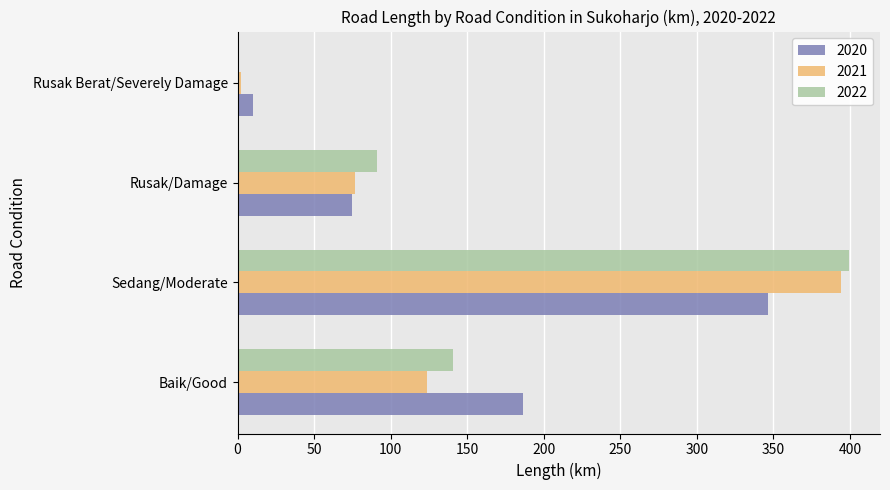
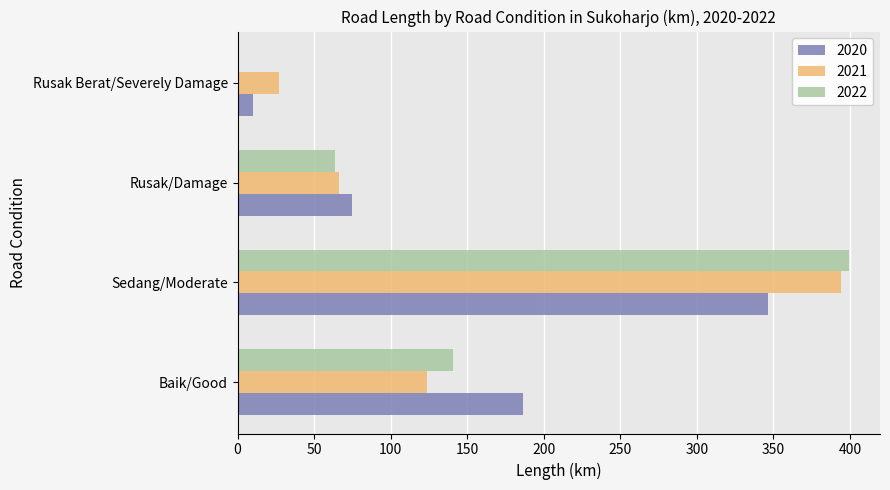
2021, Rusak Berat/Severely Damage: 2 -> 27
2022, Rusak/Damage: 91 -> 64
2021, Rusak/Damage: 77 -> 66
